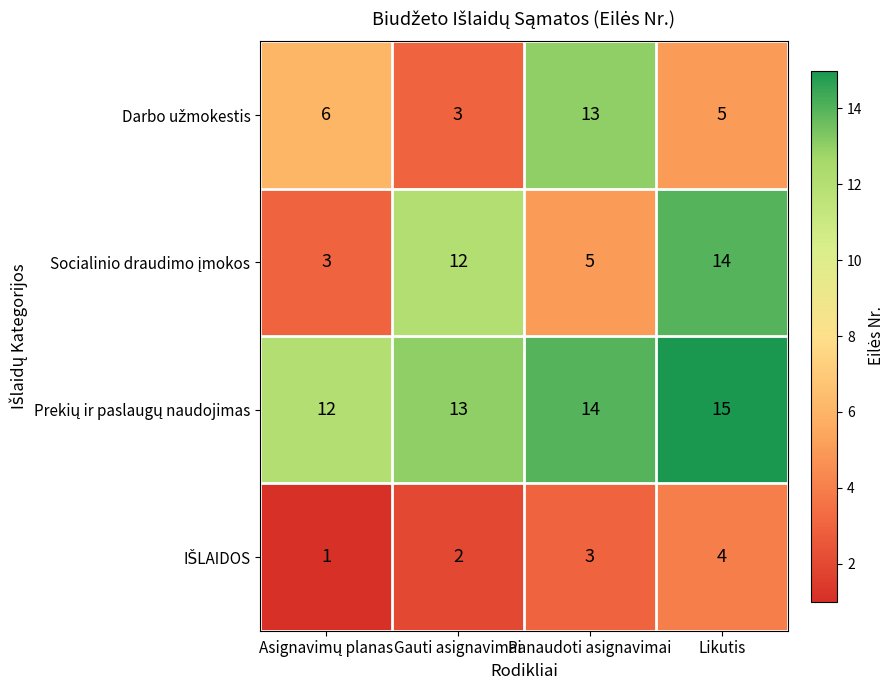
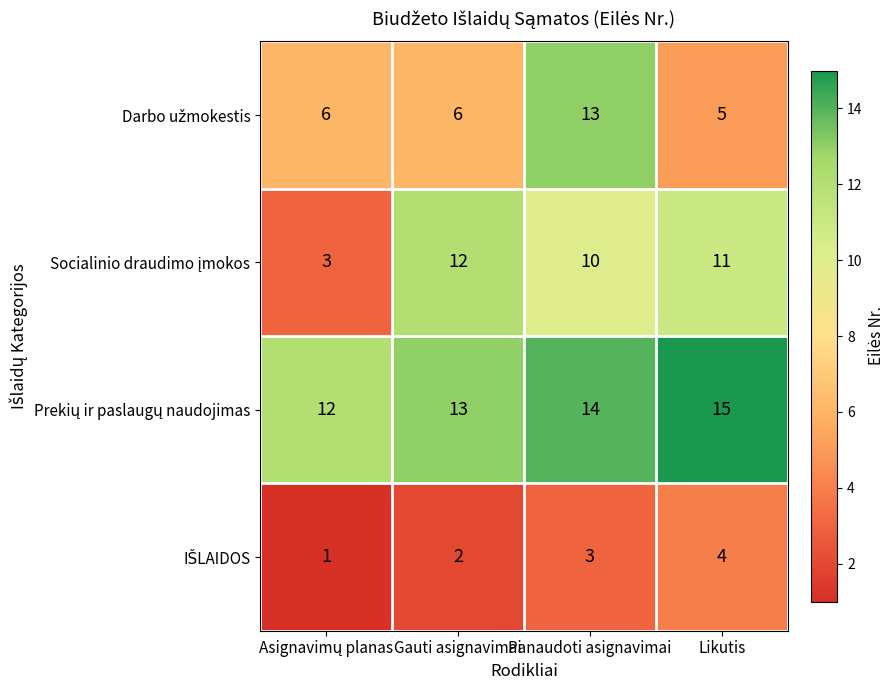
Darbo užmokestis, Gauti asignavimai: 3 -> 6
Socialinio draudimo įmokos, Panaudoti asignavimai: 5 -> 10
Socialinio draudimo įmokos, Likutis: 14 -> 11
